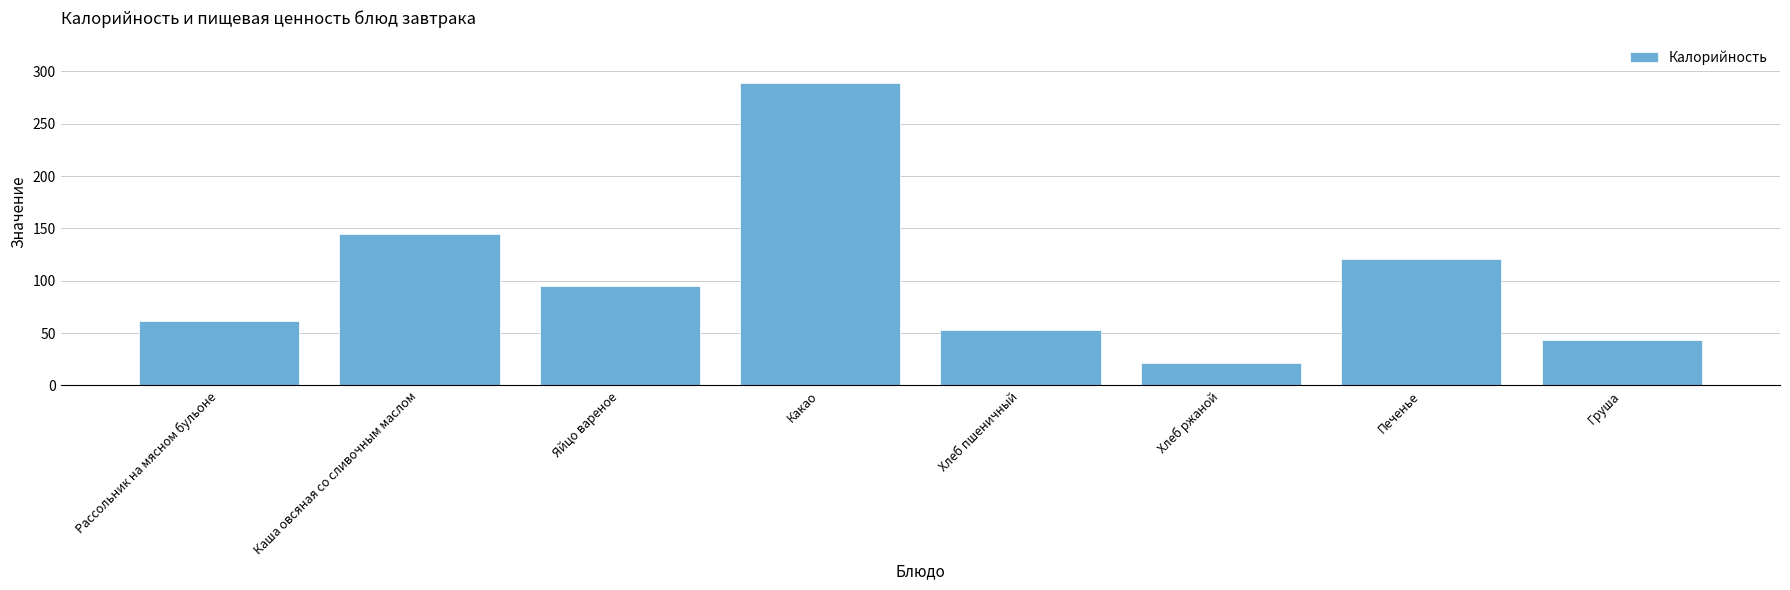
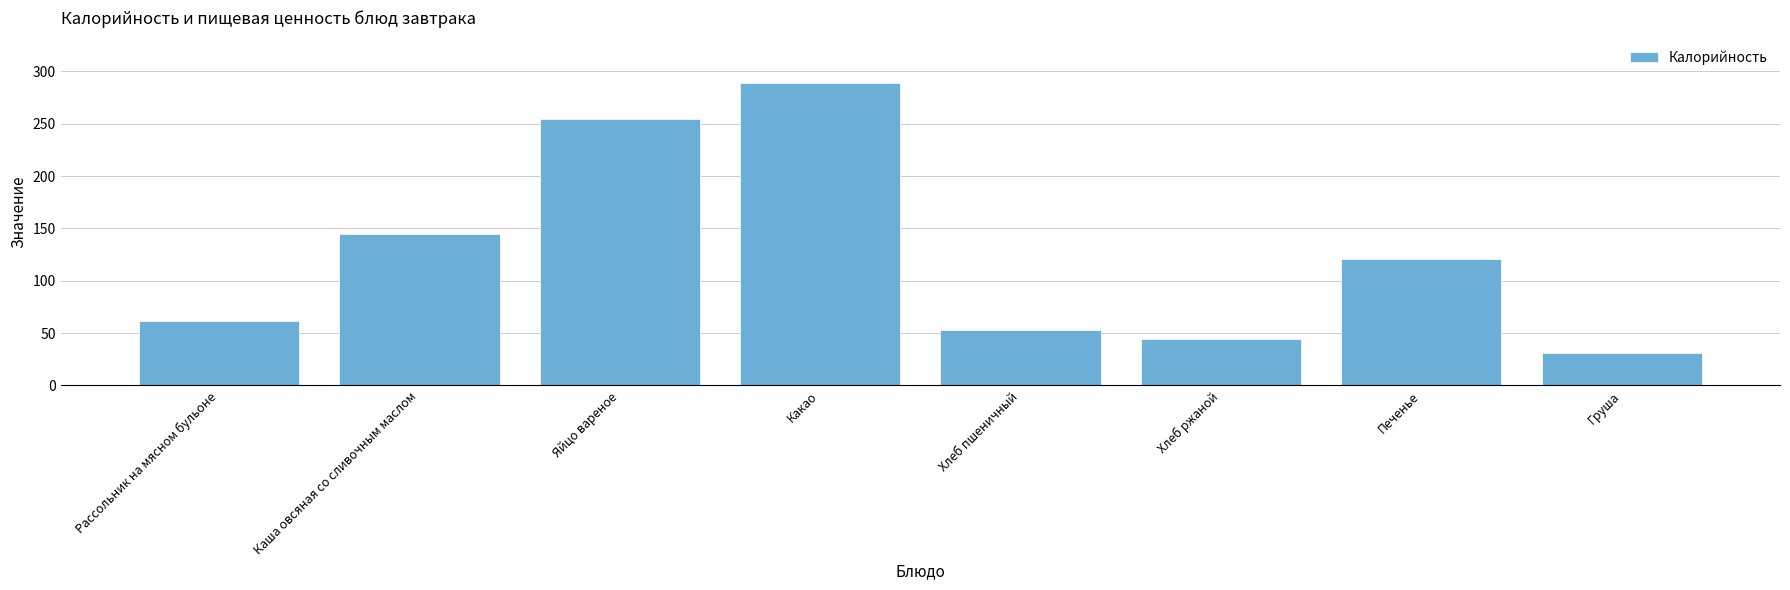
Яйцо вареное: 95 -> 255
Хлеб ржаной: 21 -> 44
Груша: 43 -> 31
